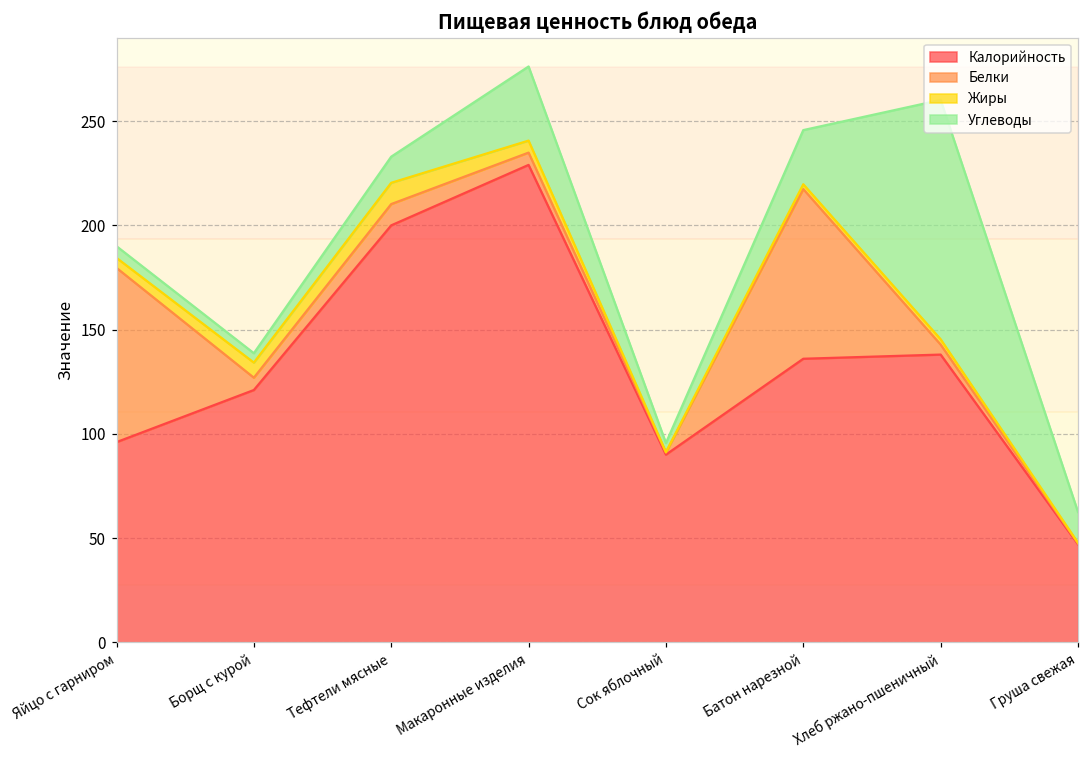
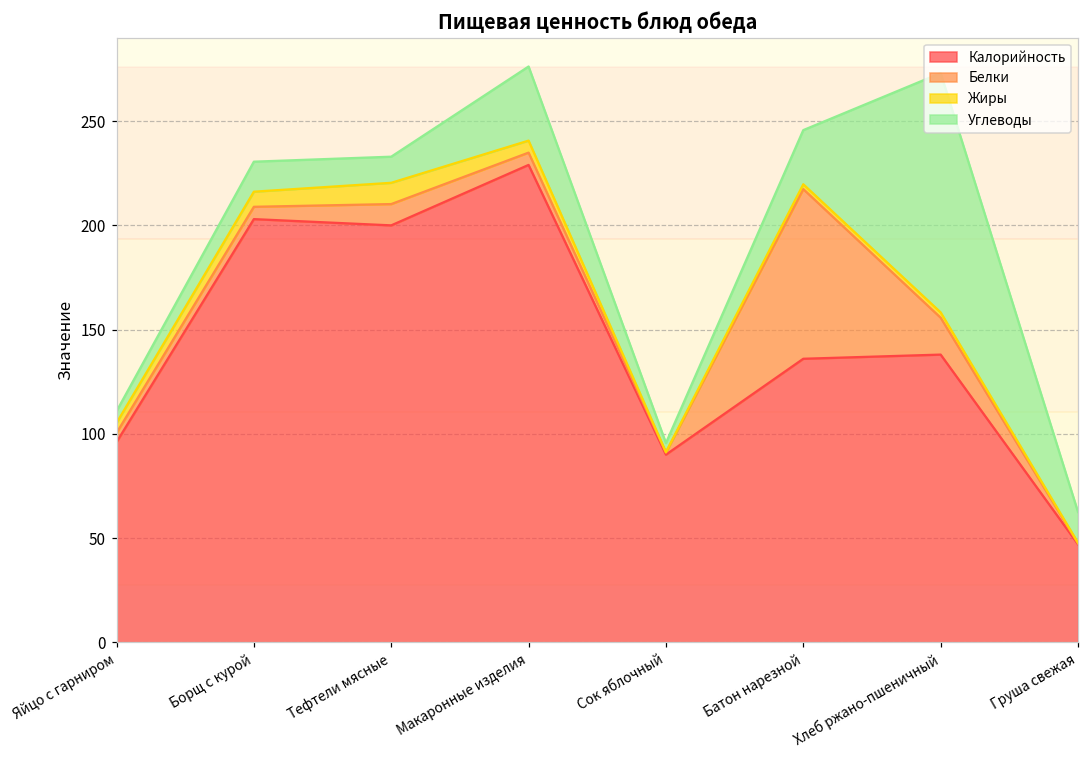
Белки, Яйцо с гарниром: 84 -> 4
Калорийность, Борщ с курой: 121 -> 203
Углеводы, Борщ с курой: 5 -> 14
Белки, Хлеб ржано-пшеничный: 5 -> 18
